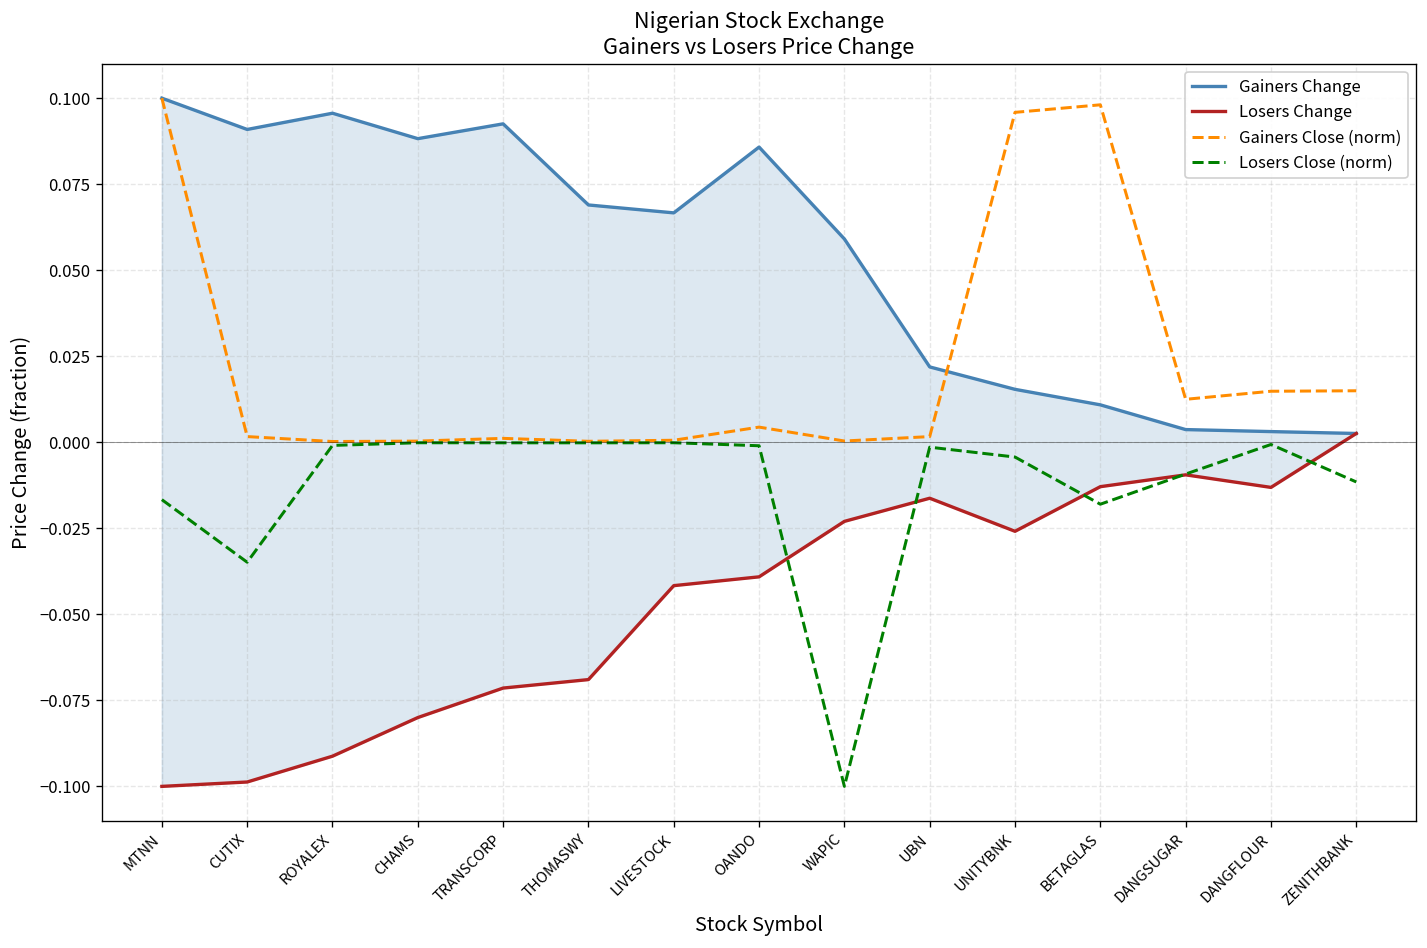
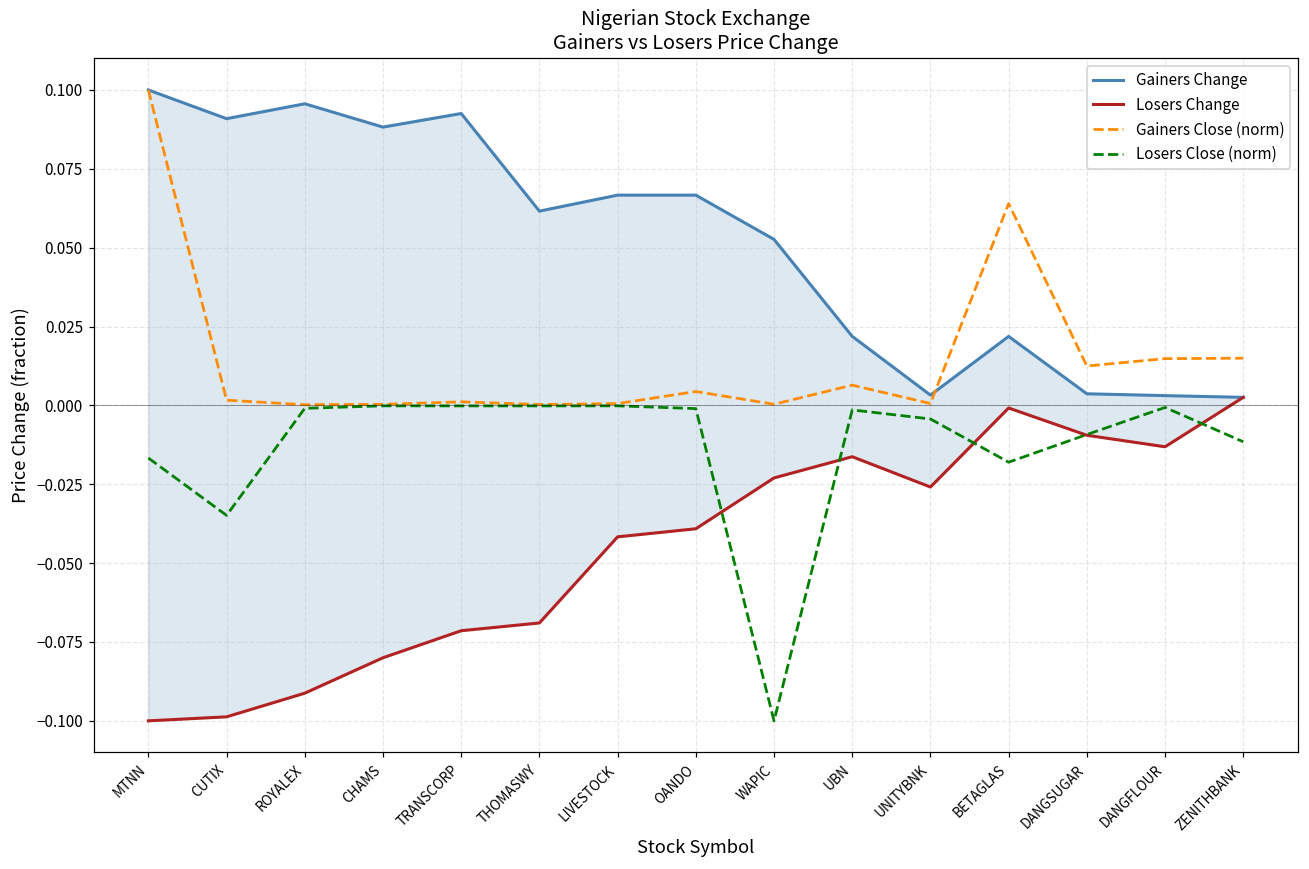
Gainers Change, THOMASWY: 0.069 -> 0.062
Gainers Change, OANDO: 0.086 -> 0.067
Gainers Change, WAPIC: 0.059 -> 0.053
Gainers Close (norm), UBN: 0.002 -> 0.006
Gainers Change, UNITYBNK: 0.015 -> 0.003
Gainers Close (norm), UNITYBNK: 0.096 -> 0.001
Gainers Change, BETAGLAS: 0.011 -> 0.022
Losers Change, BETAGLAS: -0.013 -> -0.001
Gainers Close (norm), BETAGLAS: 0.098 -> 0.064
